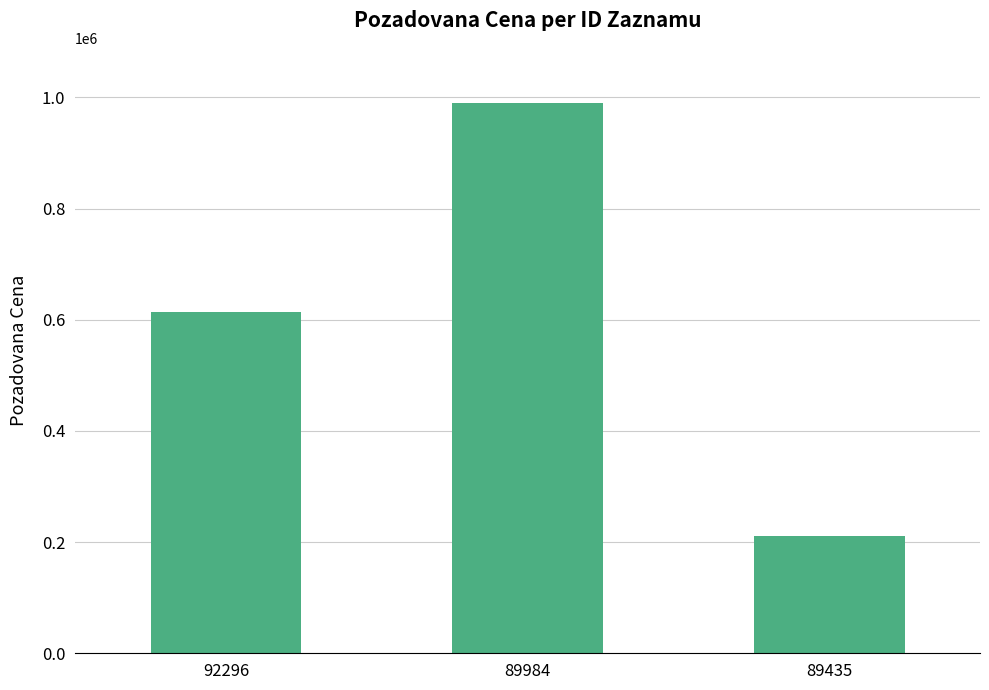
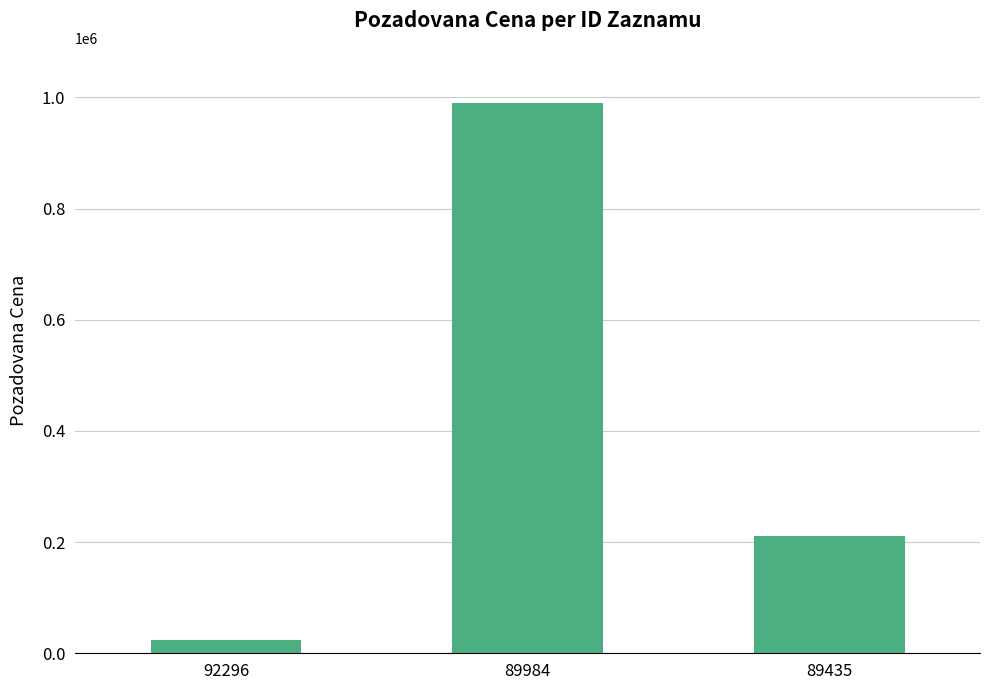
92296: 610000 -> 20000
